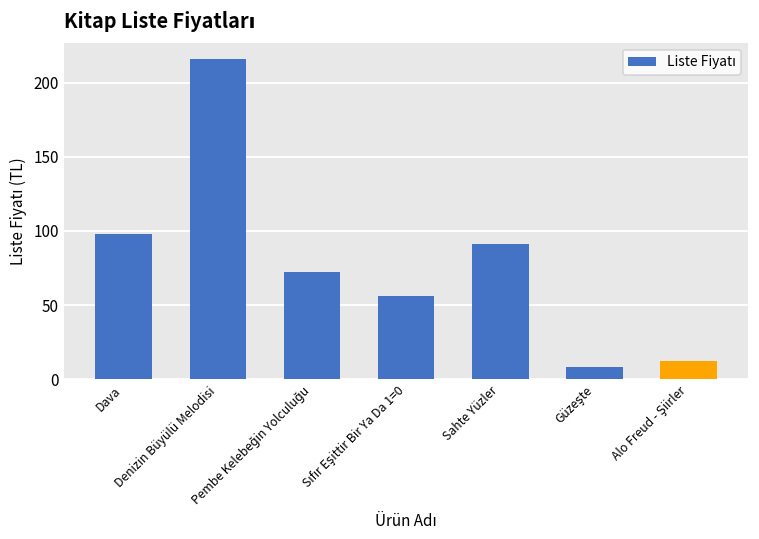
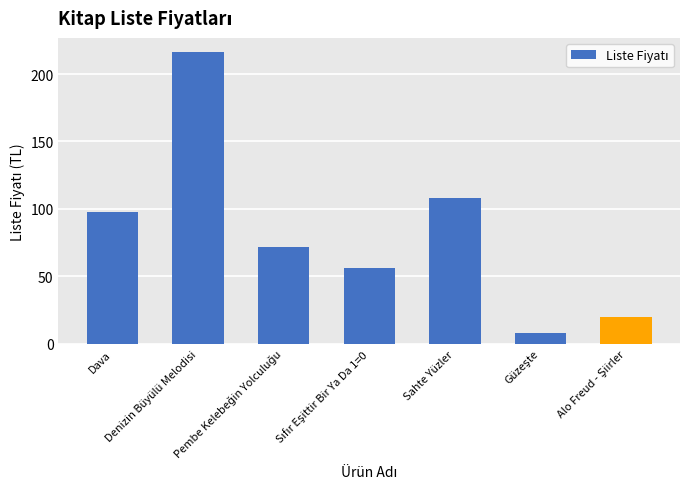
Sahte Yüzler: 91 -> 108
Alo Freud - Şiirler: 12 -> 20
